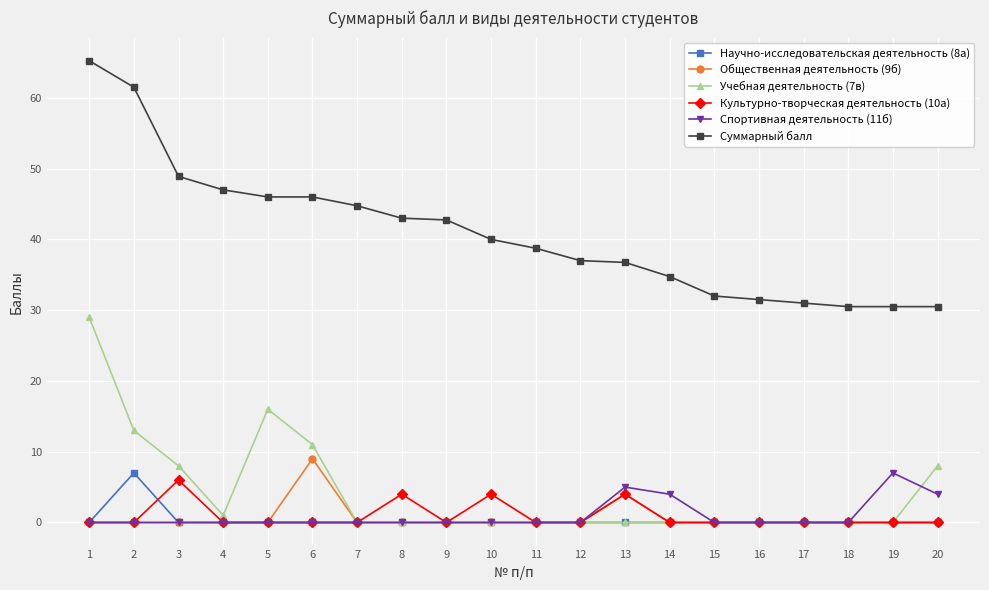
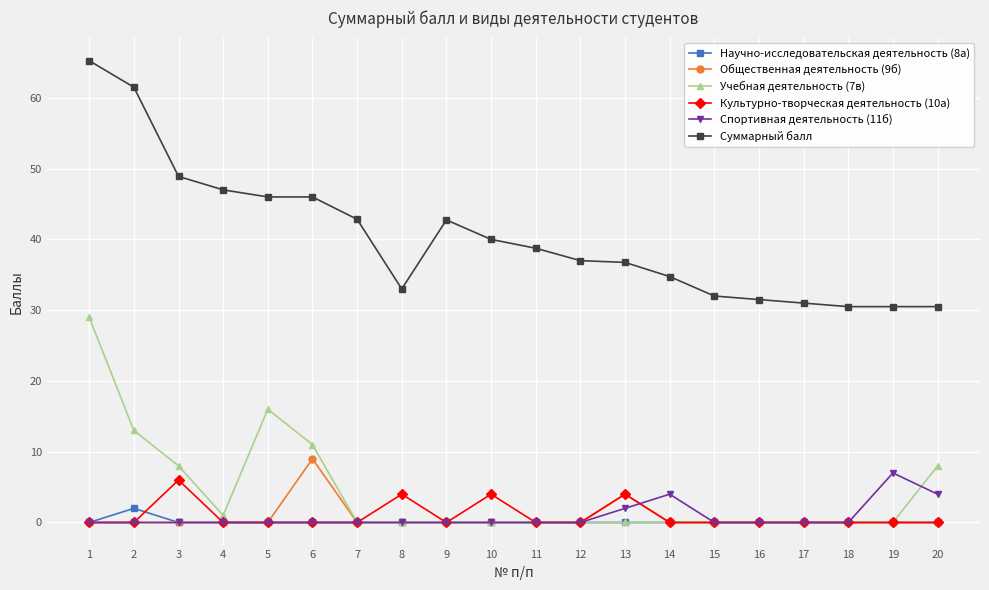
Научно-исследовательская деятельность (8а), 2: 7 -> 2
Суммарный балл, 7: 45 -> 43
Суммарный балл, 8: 43 -> 33
Спортивная деятельность (11б), 13: 5 -> 2
